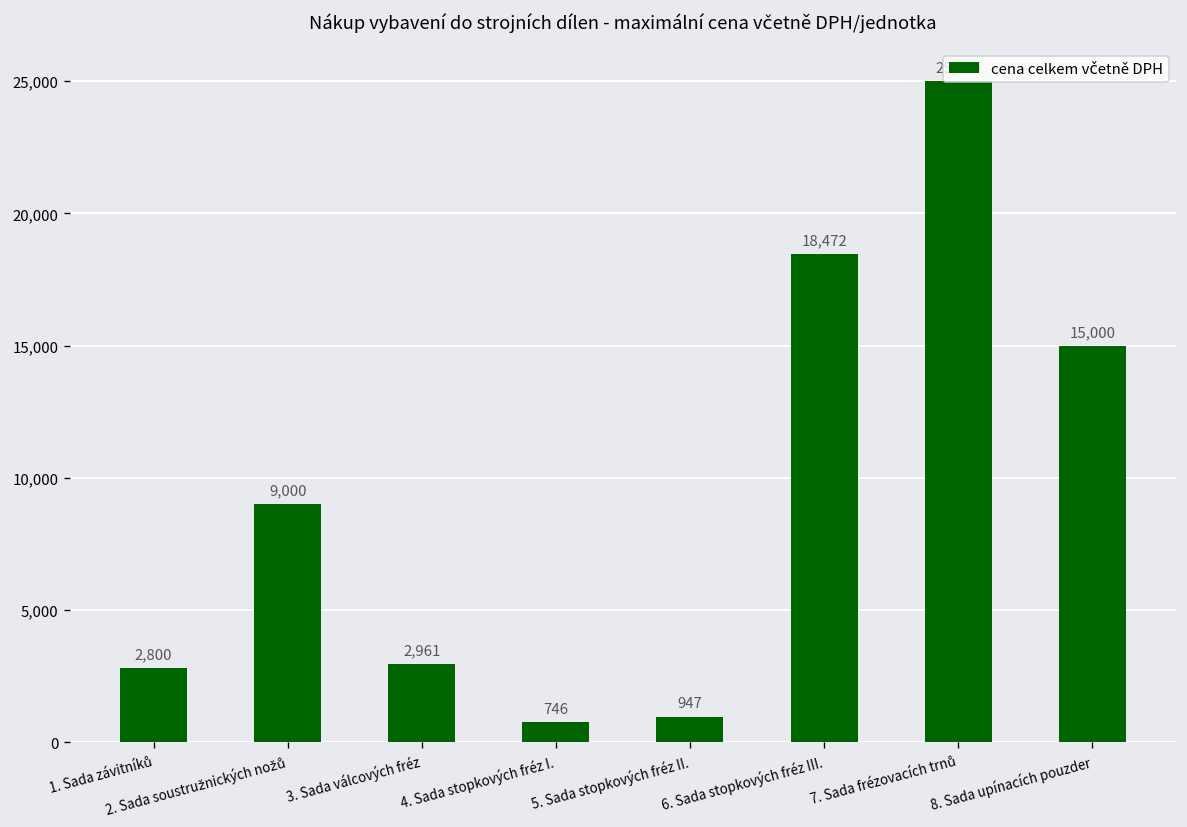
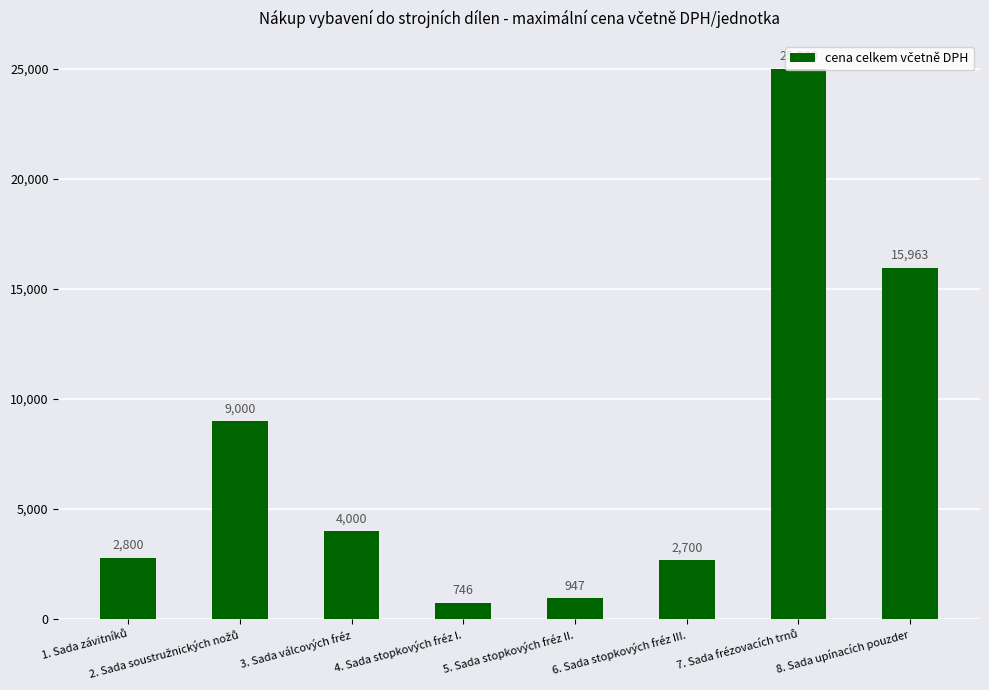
3. Sada válcových fréz: 2,961 -> 4,000
6. Sada stopkových fréz III.: 18,472 -> 2,700
8. Sada upínacích pouzder: 15,000 -> 15,963
